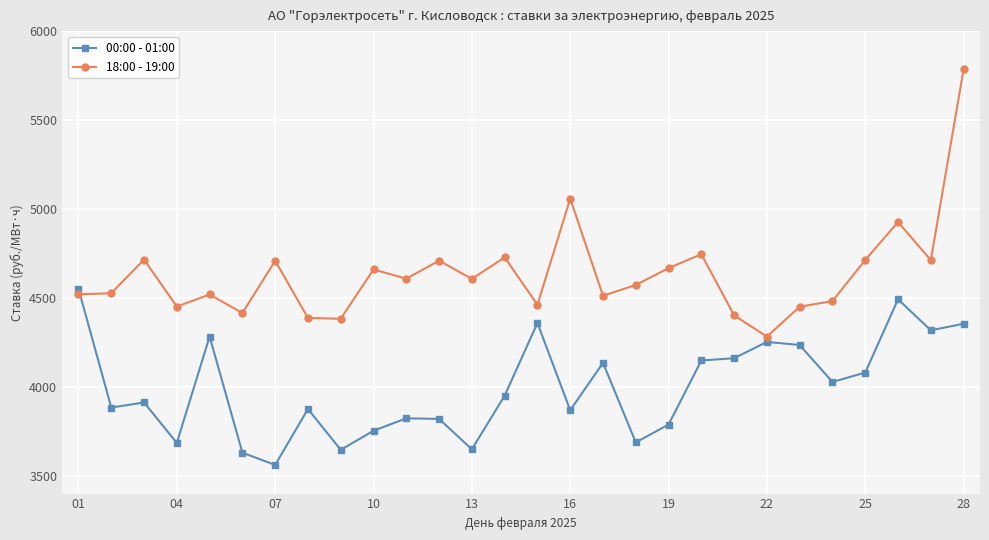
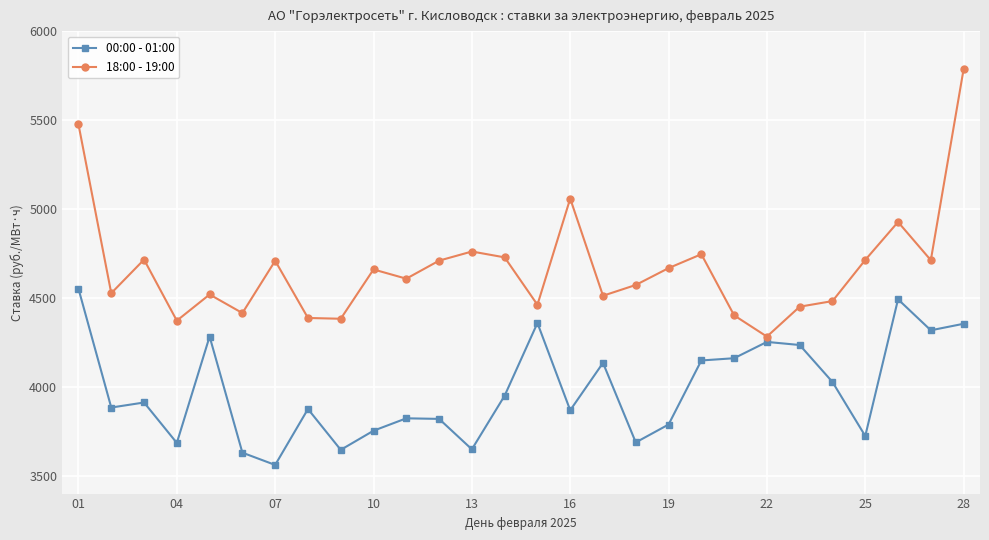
18:00 - 19:00, 01: 4520 -> 5480
18:00 - 19:00, 04: 4450 -> 4370
18:00 - 19:00, 13: 4610 -> 4760
00:00 - 01:00, 25: 4080 -> 3720
